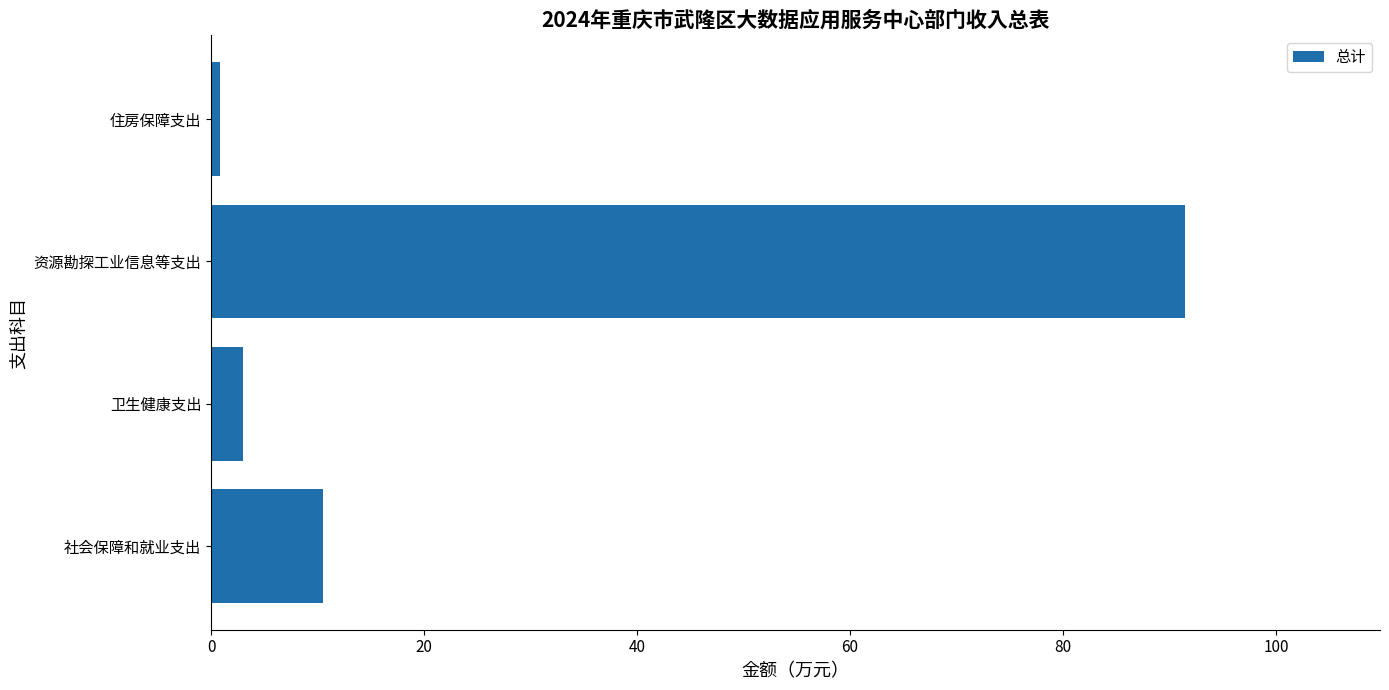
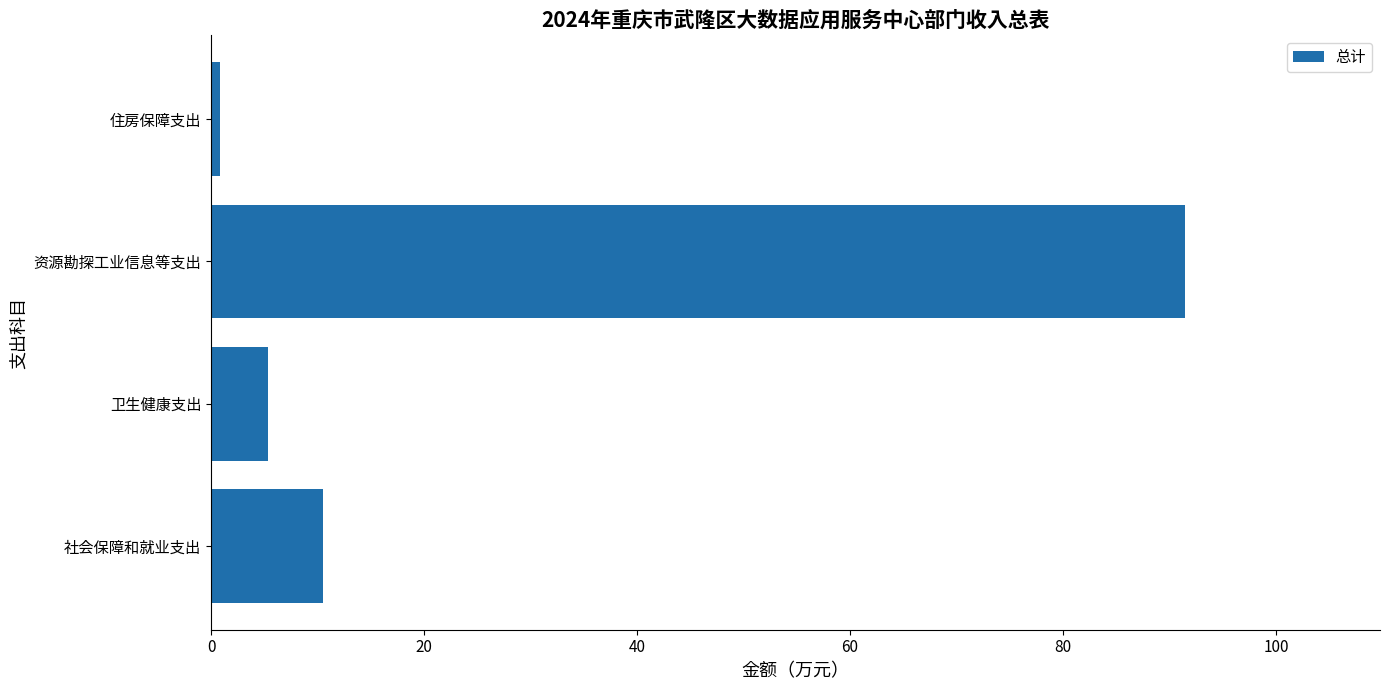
卫生健康支出: 3.0 -> 5.3
